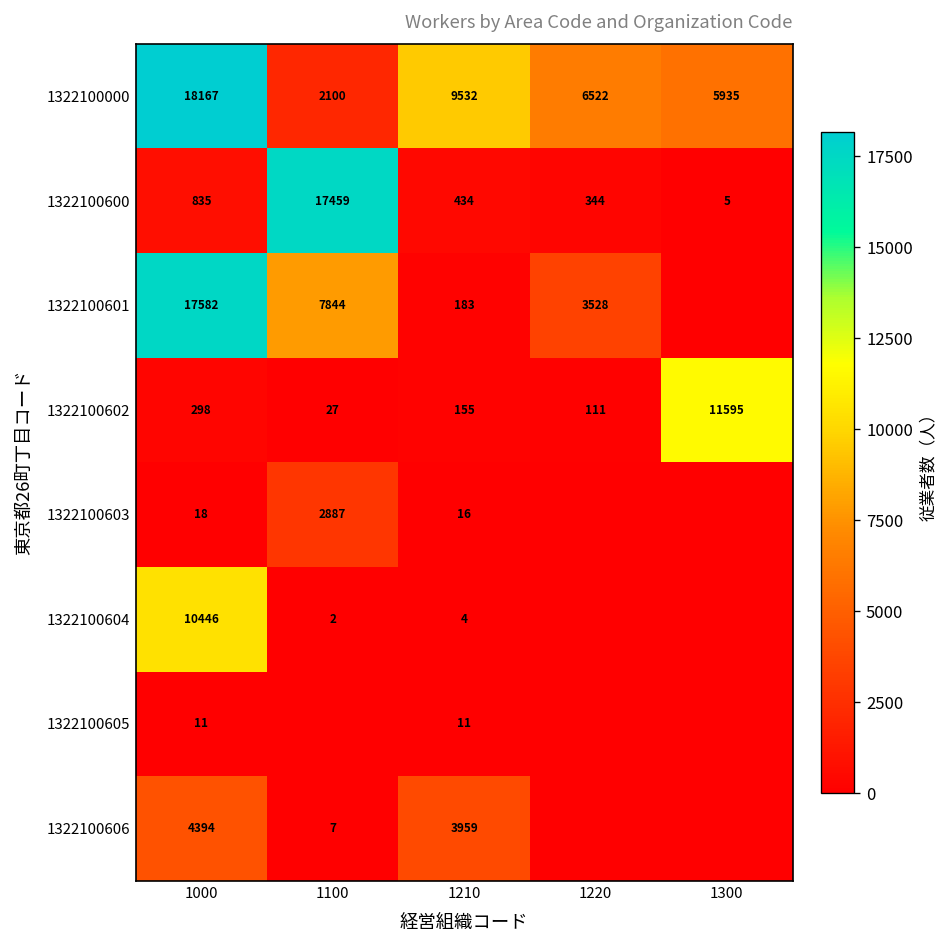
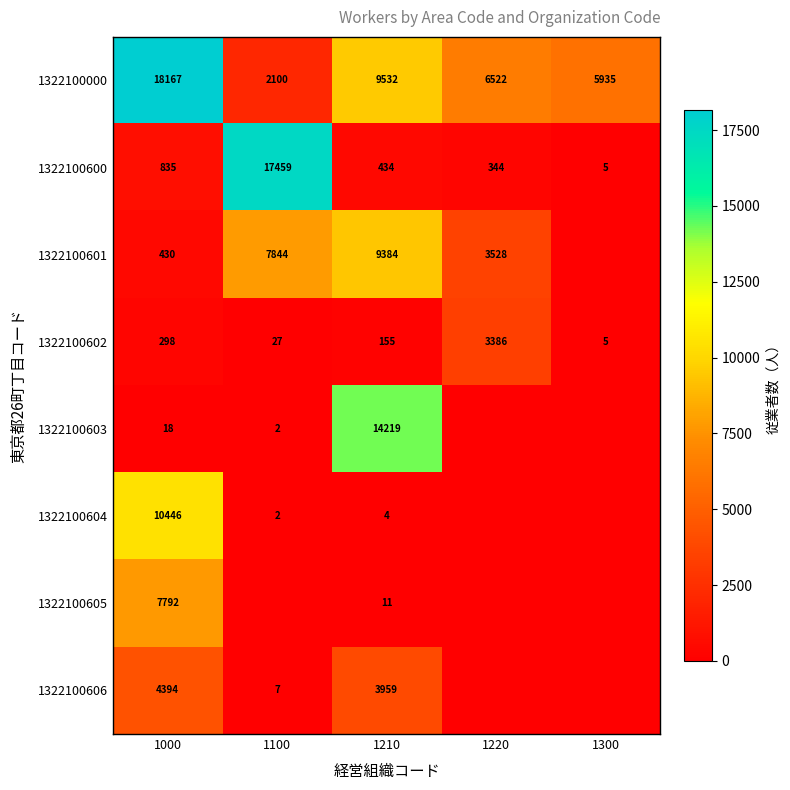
1322100601, 1000: 17582 -> 430
1322100601, 1210: 183 -> 9384
1322100602, 1220: 111 -> 3386
1322100602, 1300: 11595 -> 5
1322100603, 1100: 2887 -> 2
1322100603, 1210: 16 -> 14219
1322100605, 1000: 11 -> 7792
